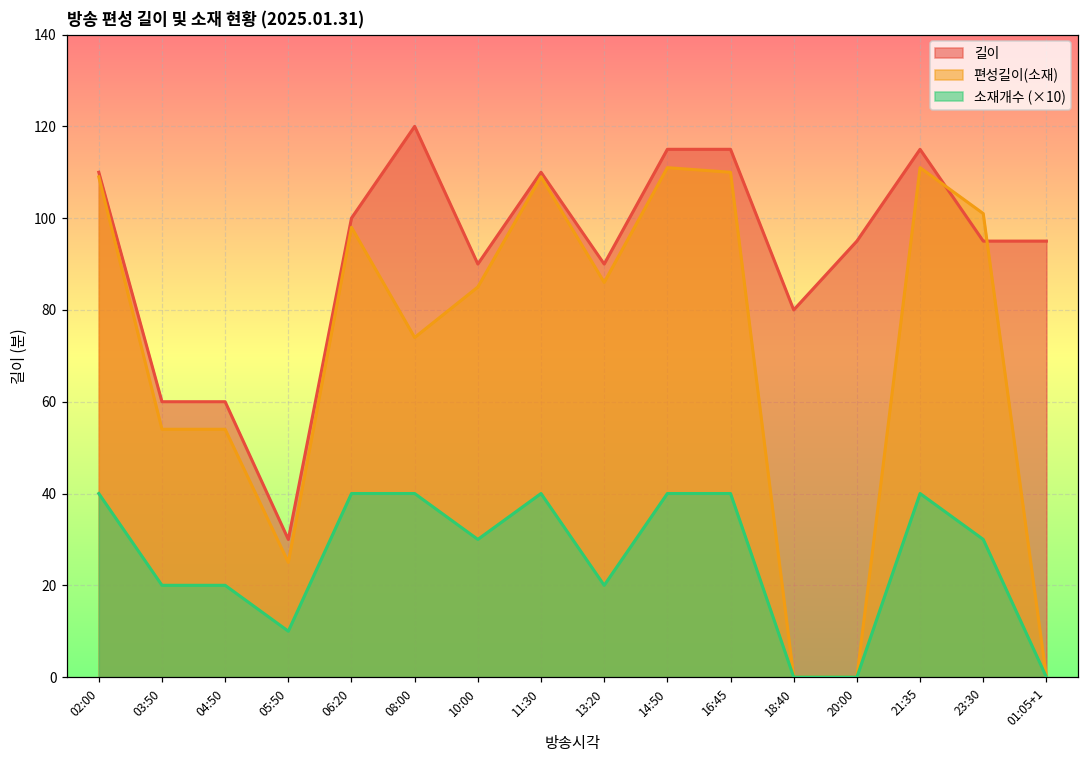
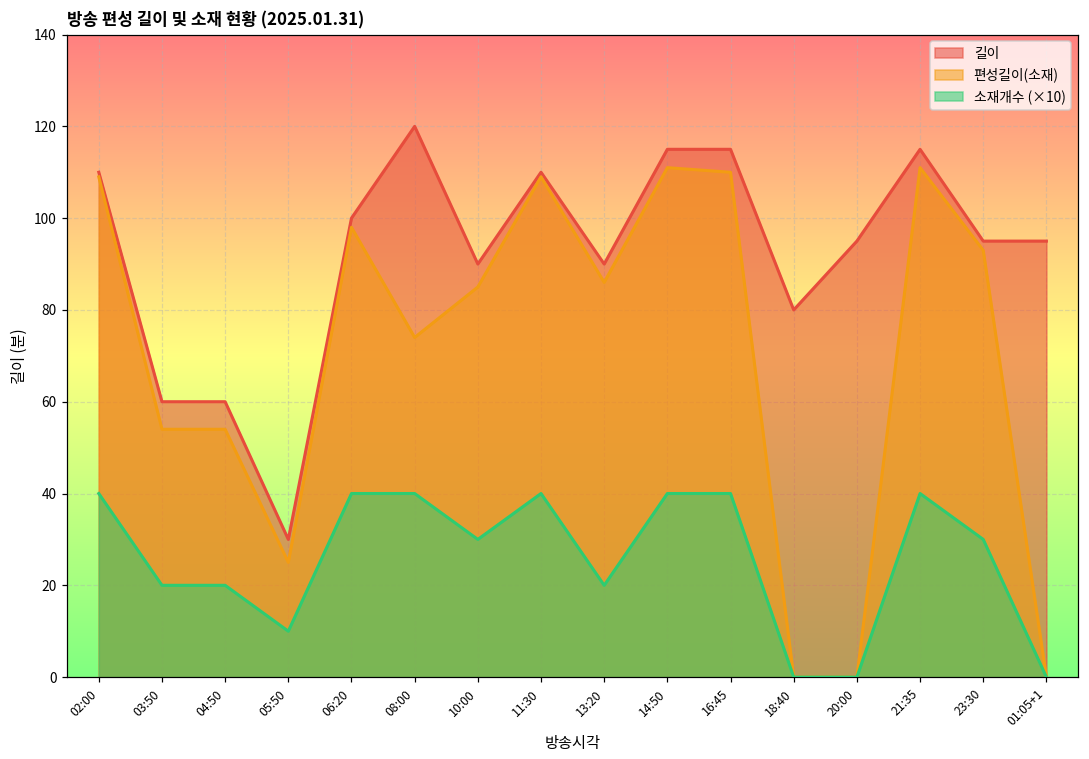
편성길이(소재), 23:30: 101 -> 93
